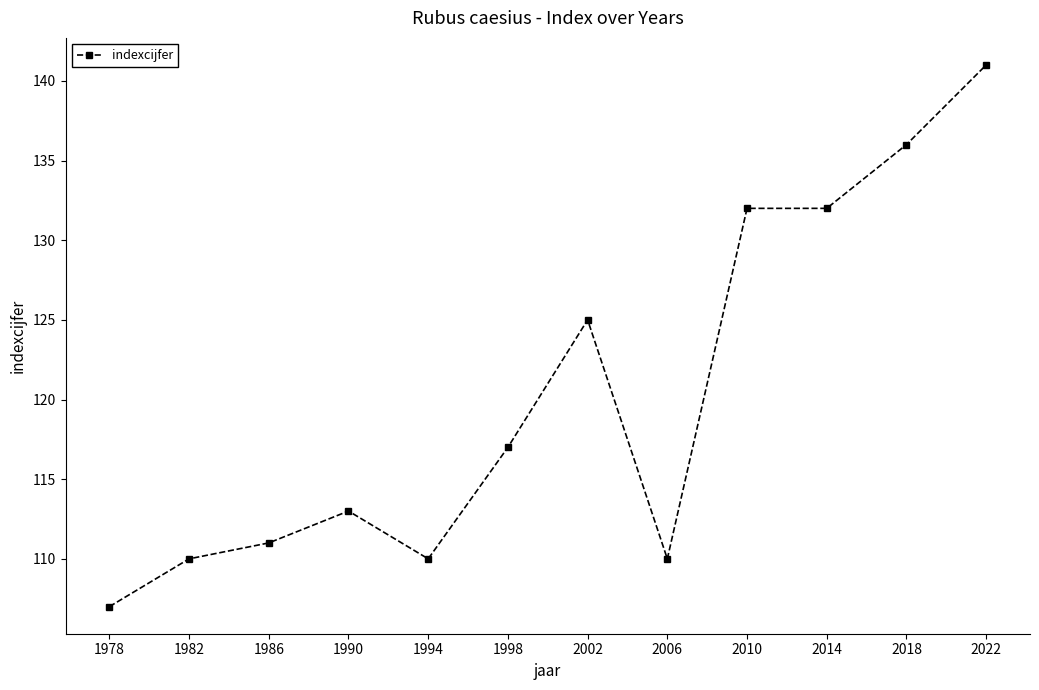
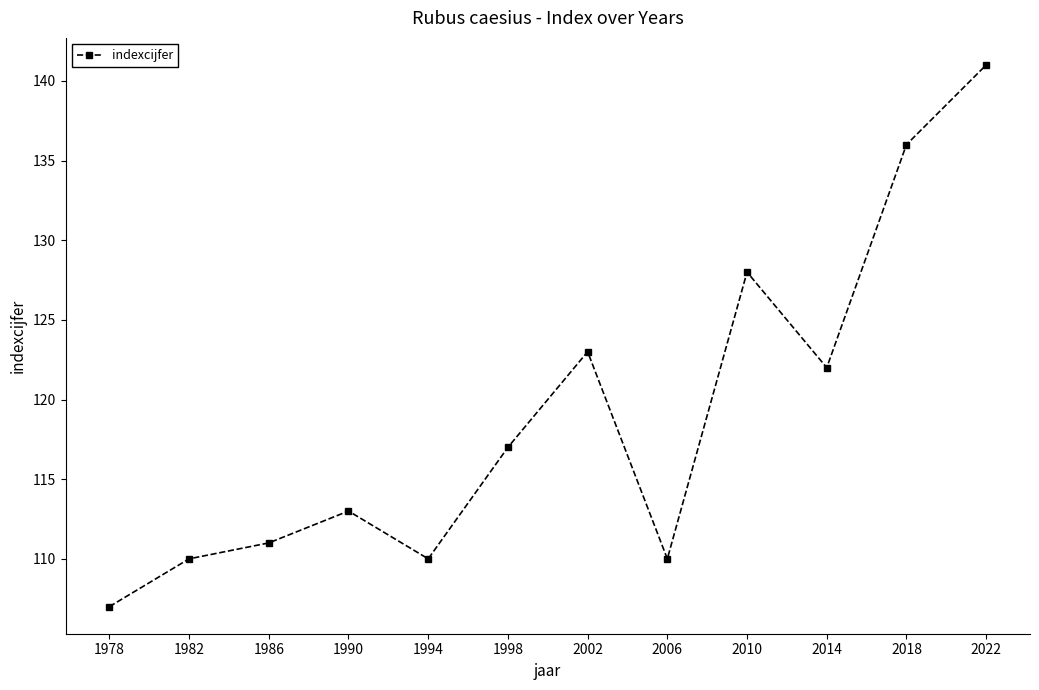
2002: 125 -> 123
2010: 132 -> 128
2014: 132 -> 122
